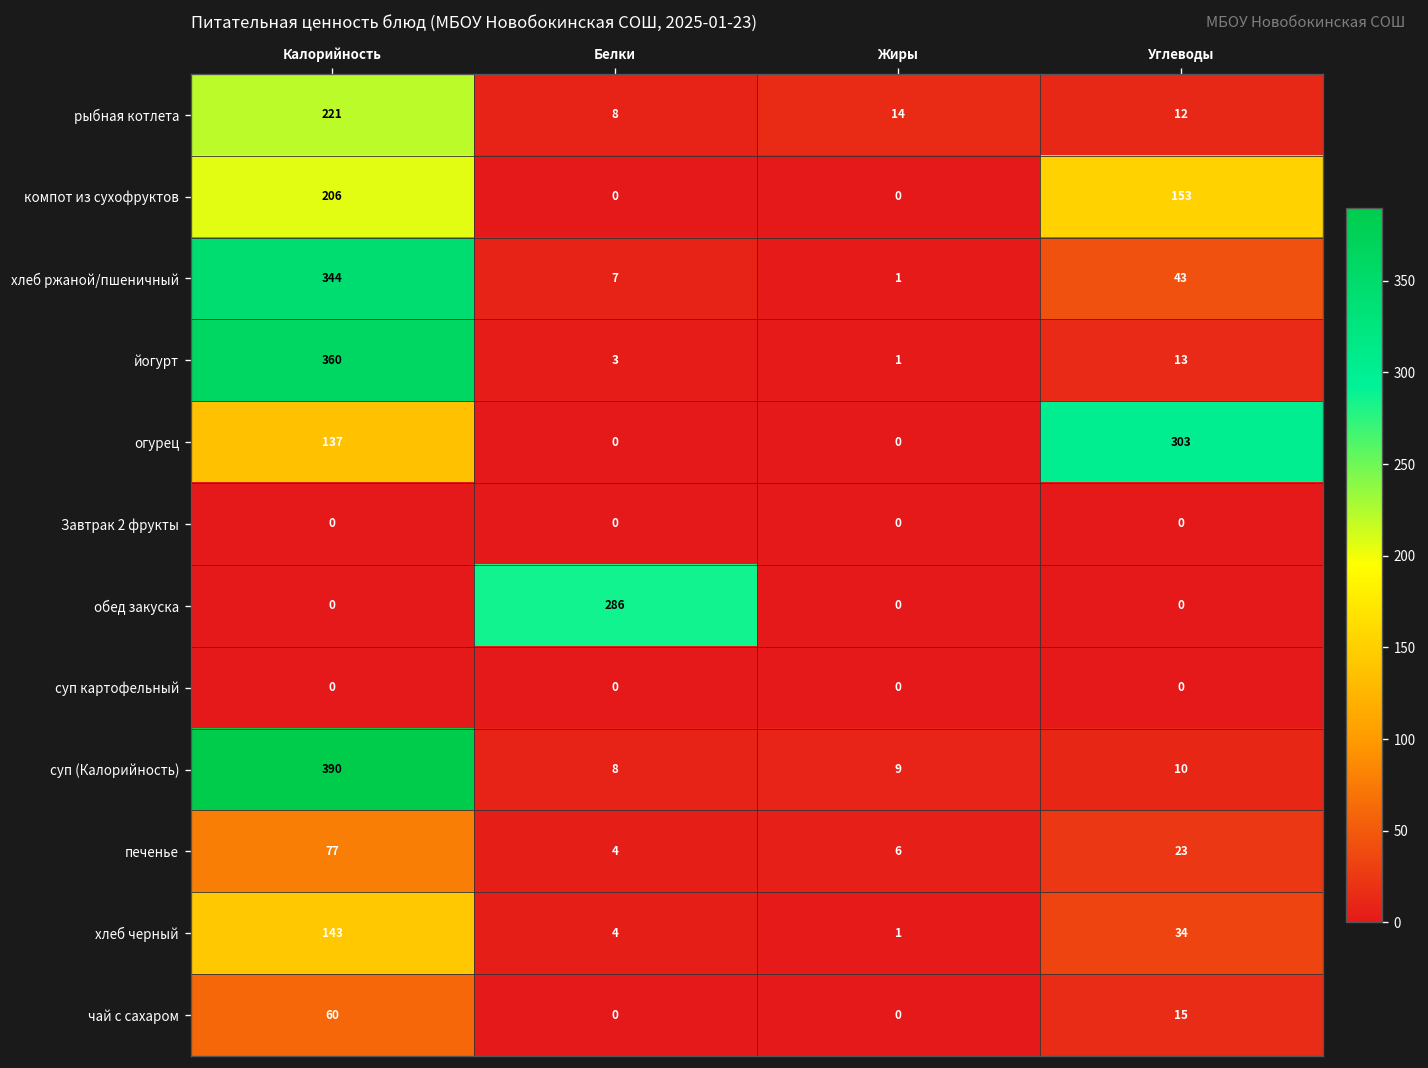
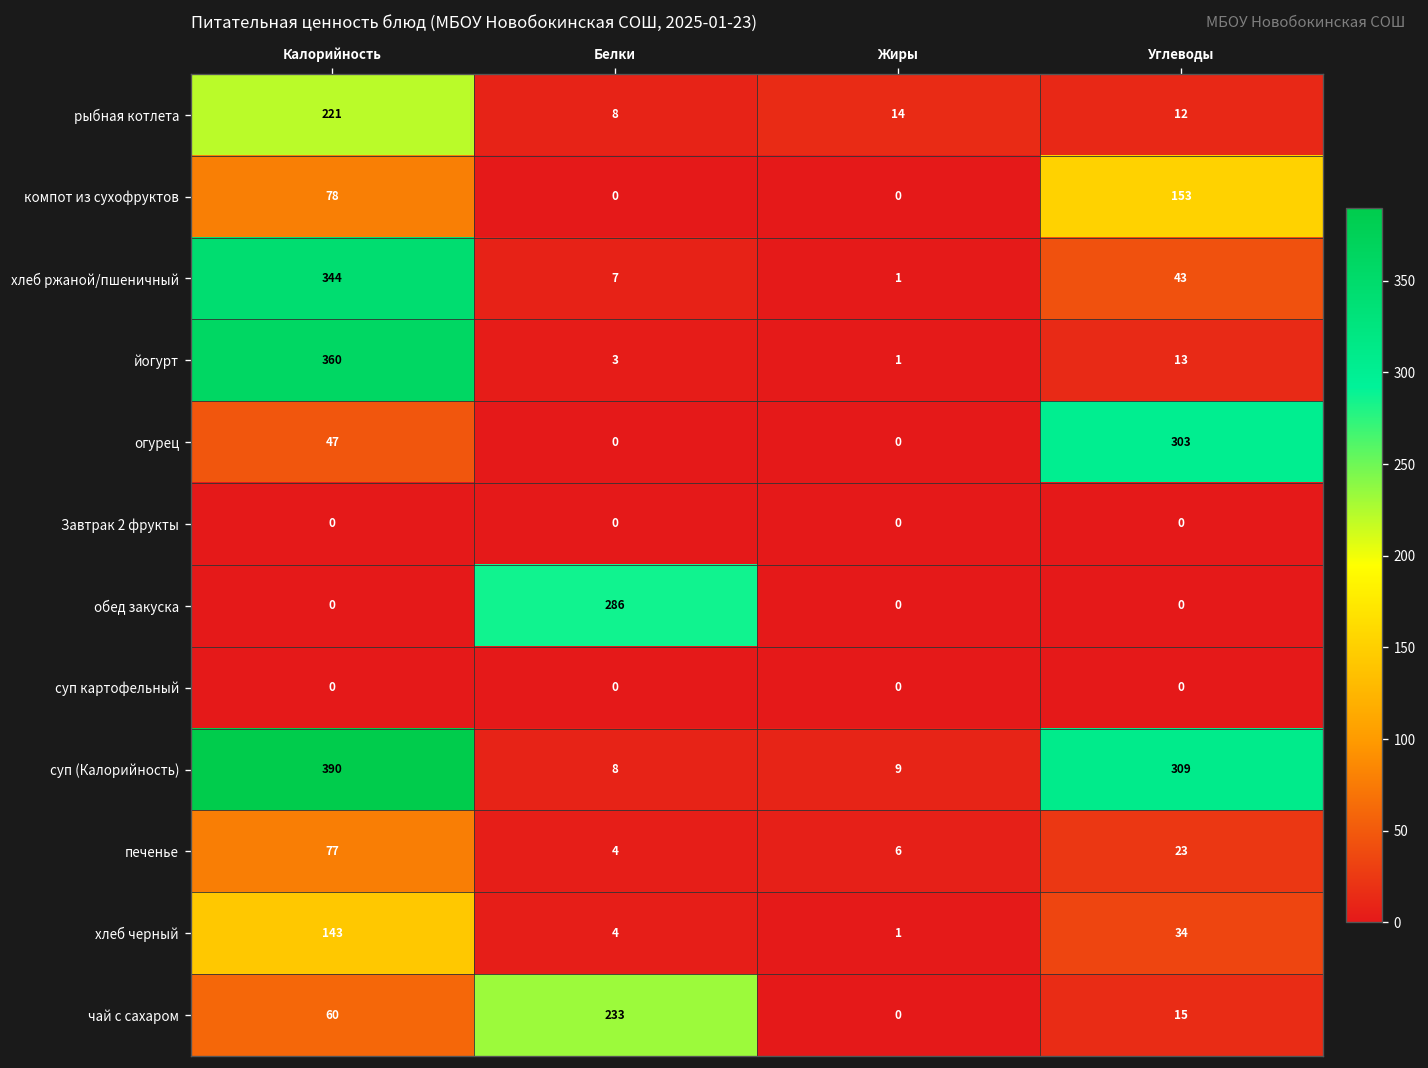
компот из сухофруктов, Калорийность: 206 -> 78
огурец, Калорийность: 137 -> 47
суп (Калорийность), Углеводы: 10 -> 309
чай с сахаром, Белки: 0 -> 233
